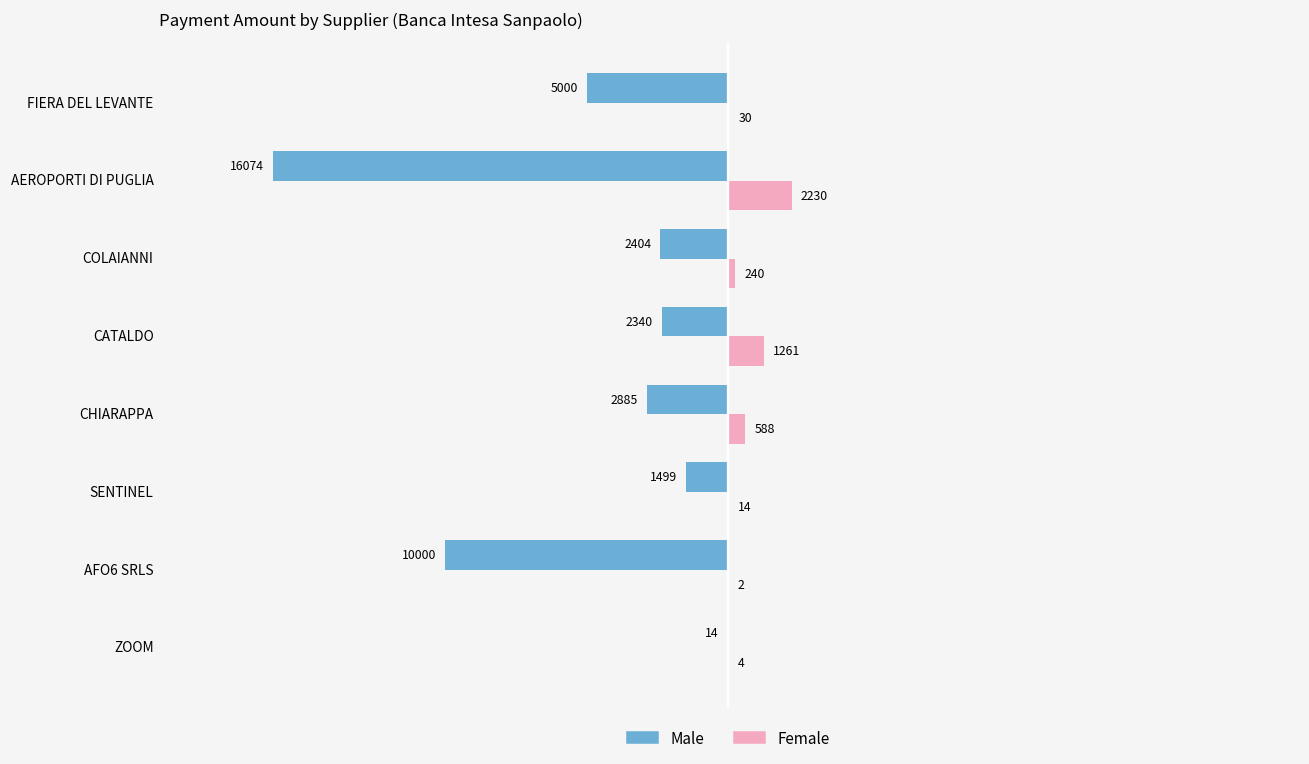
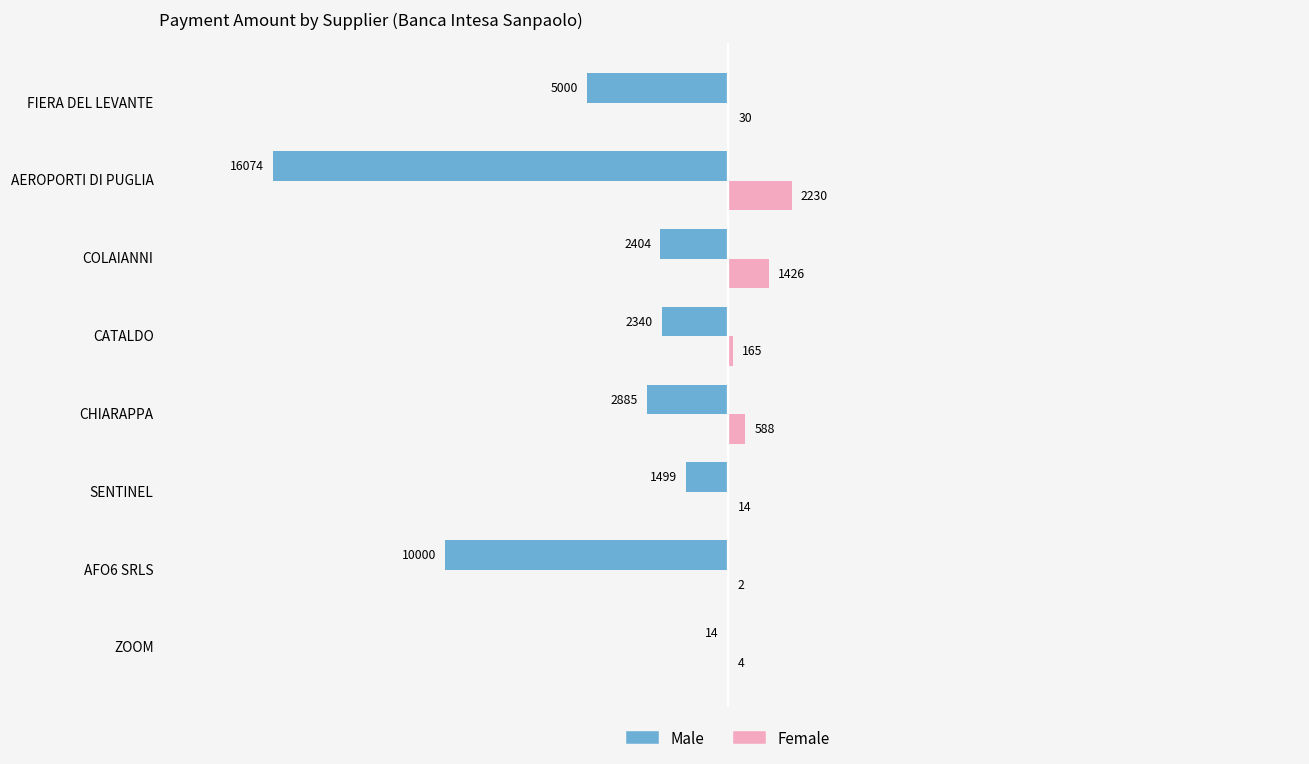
Female, COLAIANNI: 240 -> 1426
Female, CATALDO: 1261 -> 165
